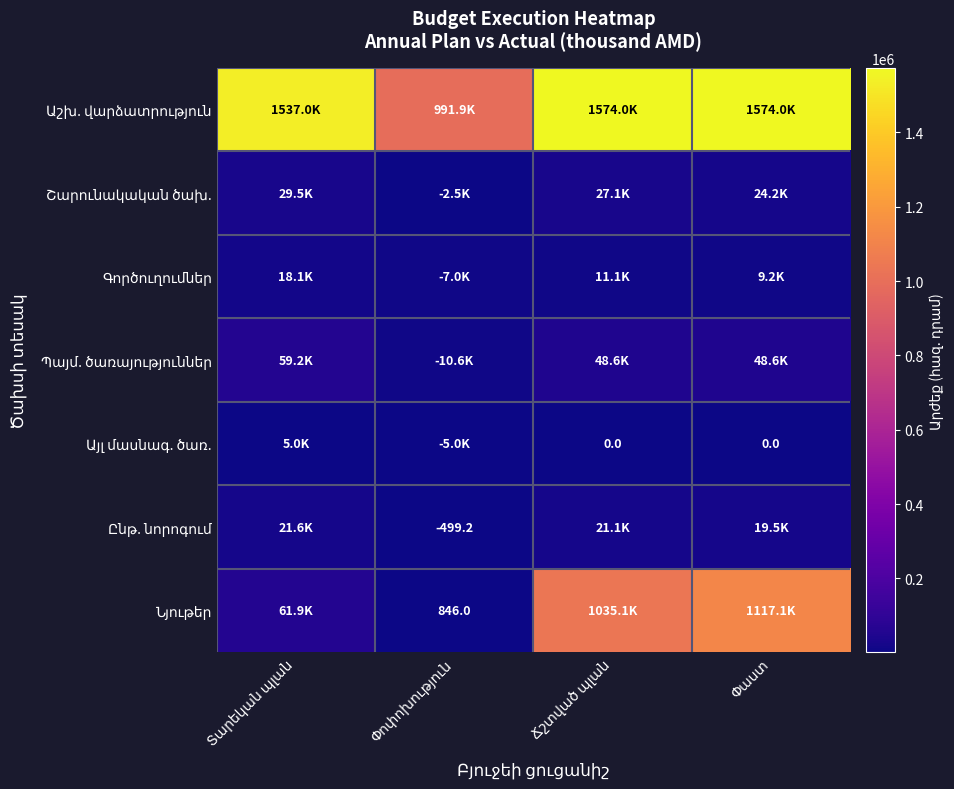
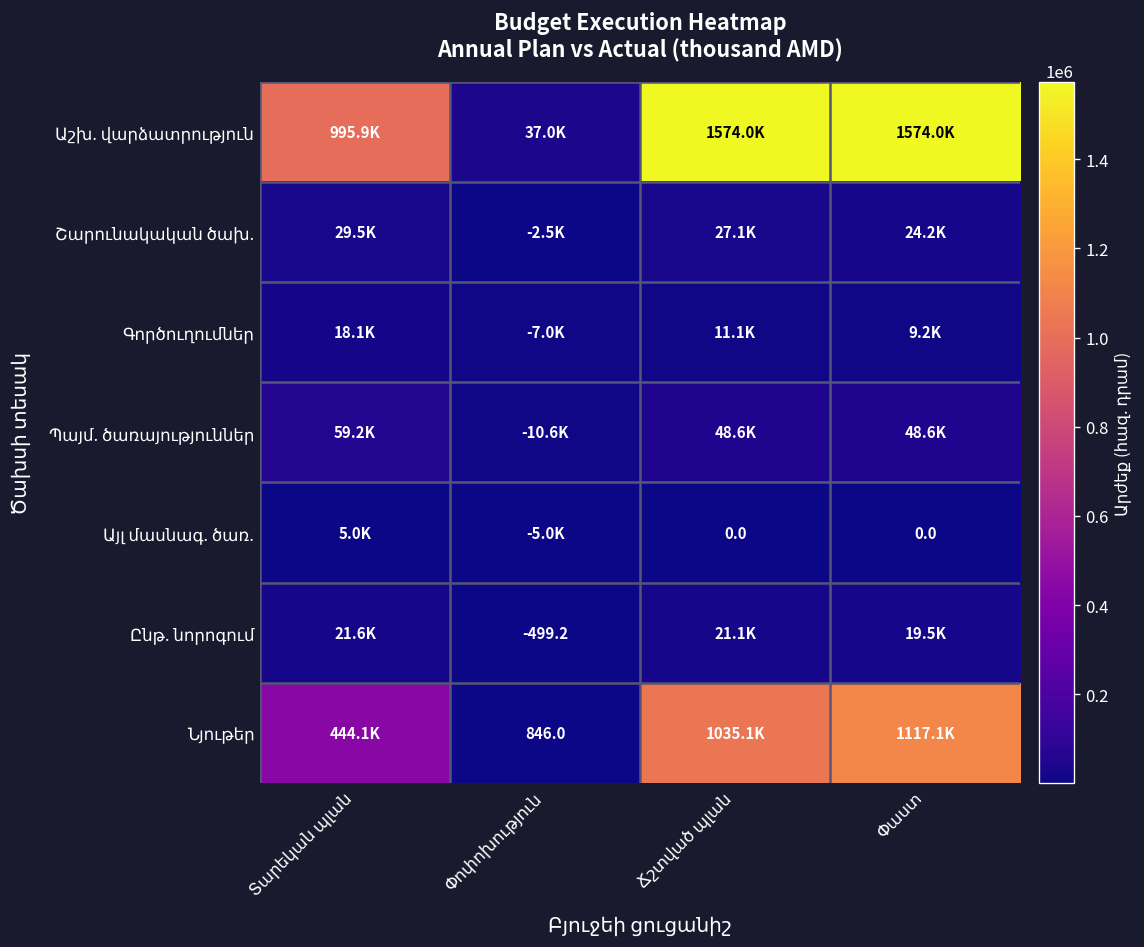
Աշխ. վարձատրություն, Տարեկան պլան: 1537.0K -> 995.9K
Աշխ. վարձատրություն, Փոփոխություն: 991.9K -> 37.0K
Նյութեր, Տարեկան պլան: 61.9K -> 444.1K
